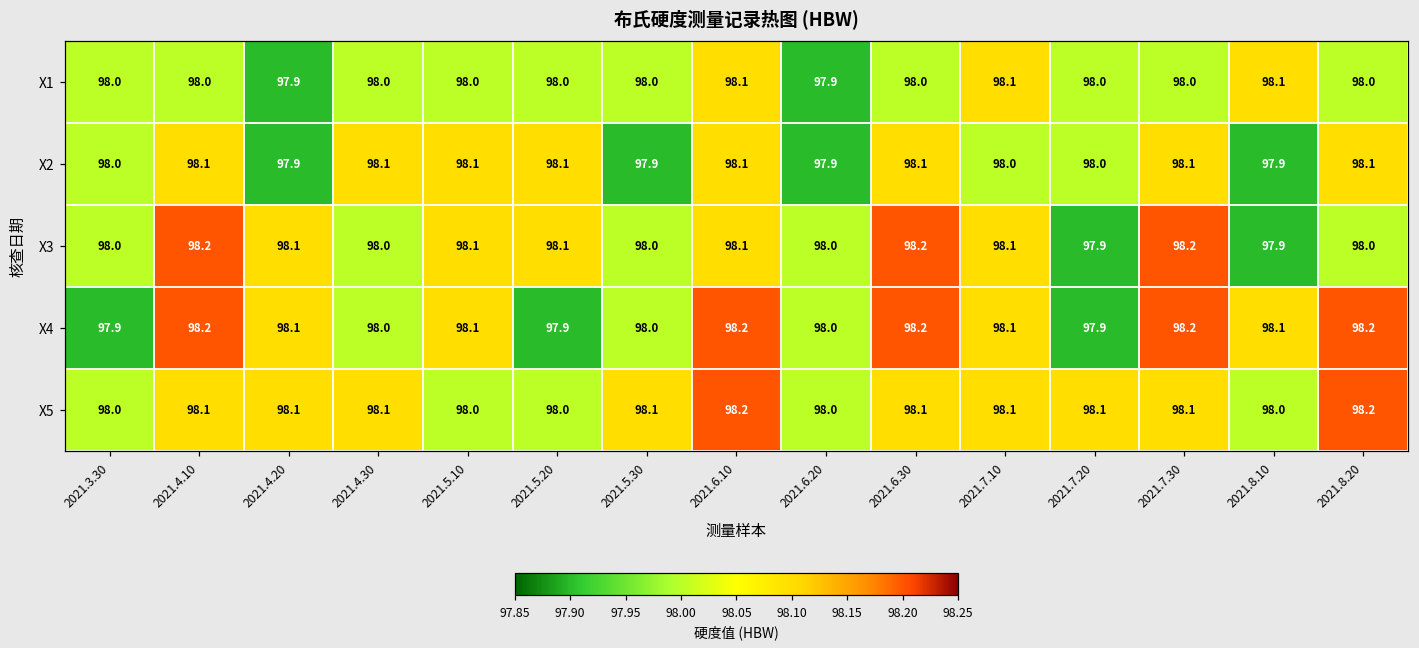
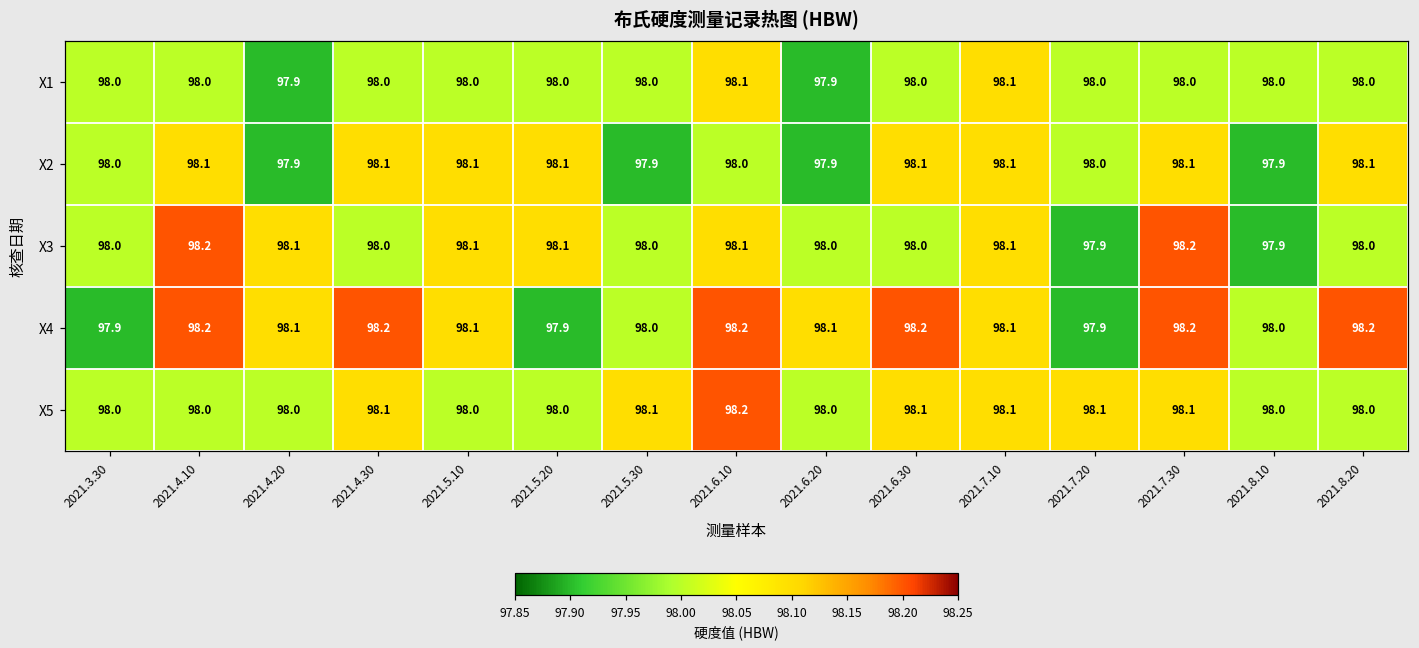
X1, 2021.8.10: 98.1 -> 98.0
X2, 2021.6.10: 98.1 -> 98.0
X2, 2021.7.10: 98.0 -> 98.1
X3, 2021.6.30: 98.2 -> 98.0
X4, 2021.4.30: 98.0 -> 98.2
X4, 2021.6.20: 98.0 -> 98.1
X4, 2021.8.10: 98.1 -> 98.0
X5, 2021.4.10: 98.1 -> 98.0
X5, 2021.4.20: 98.1 -> 98.0
X5, 2021.8.20: 98.2 -> 98.0
